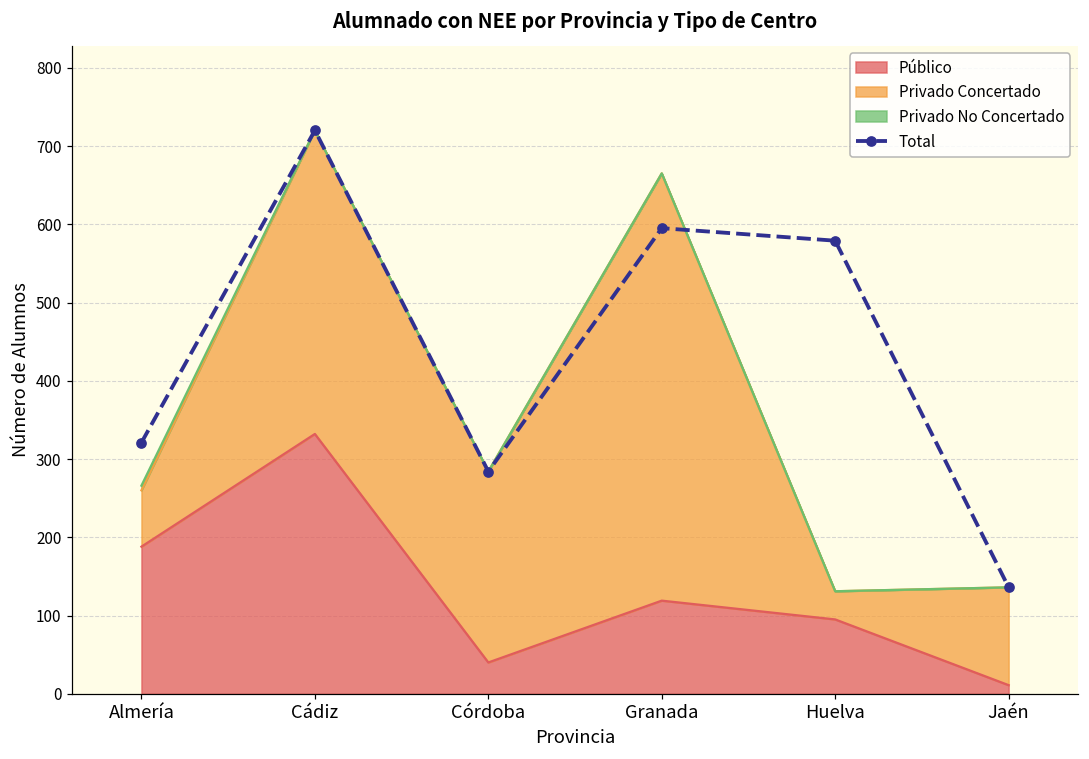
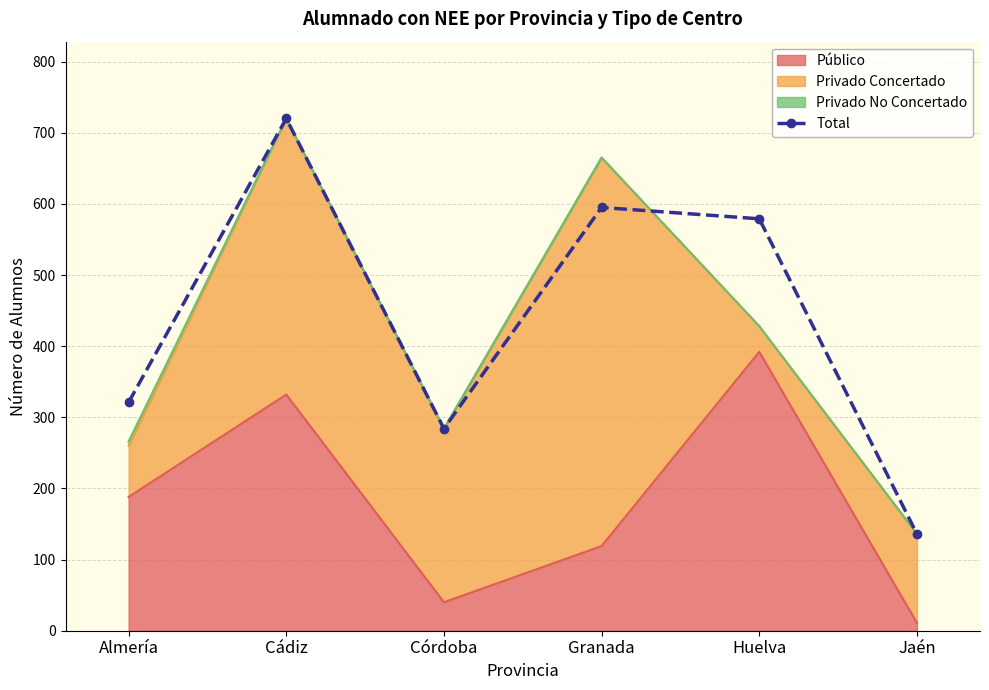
Público, Huelva: 100 -> 390
